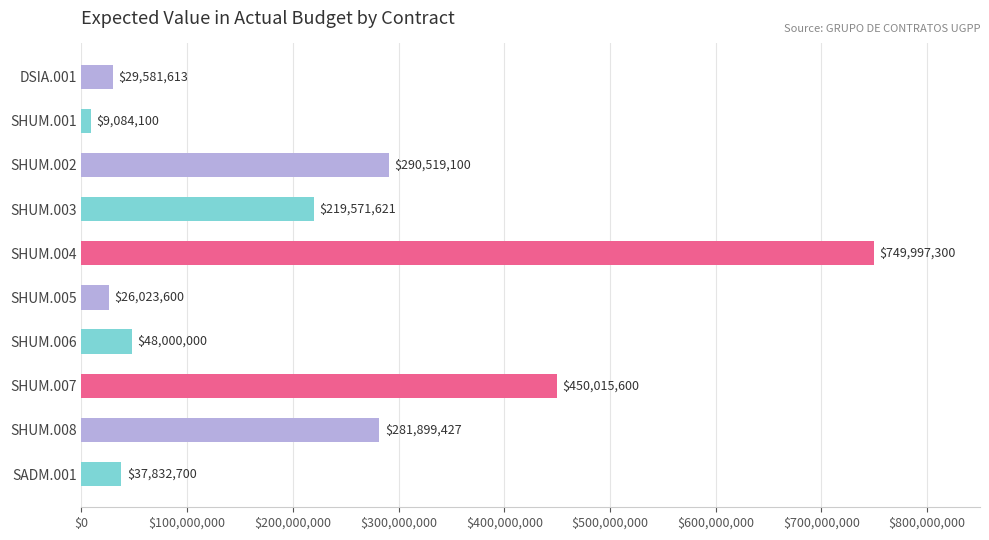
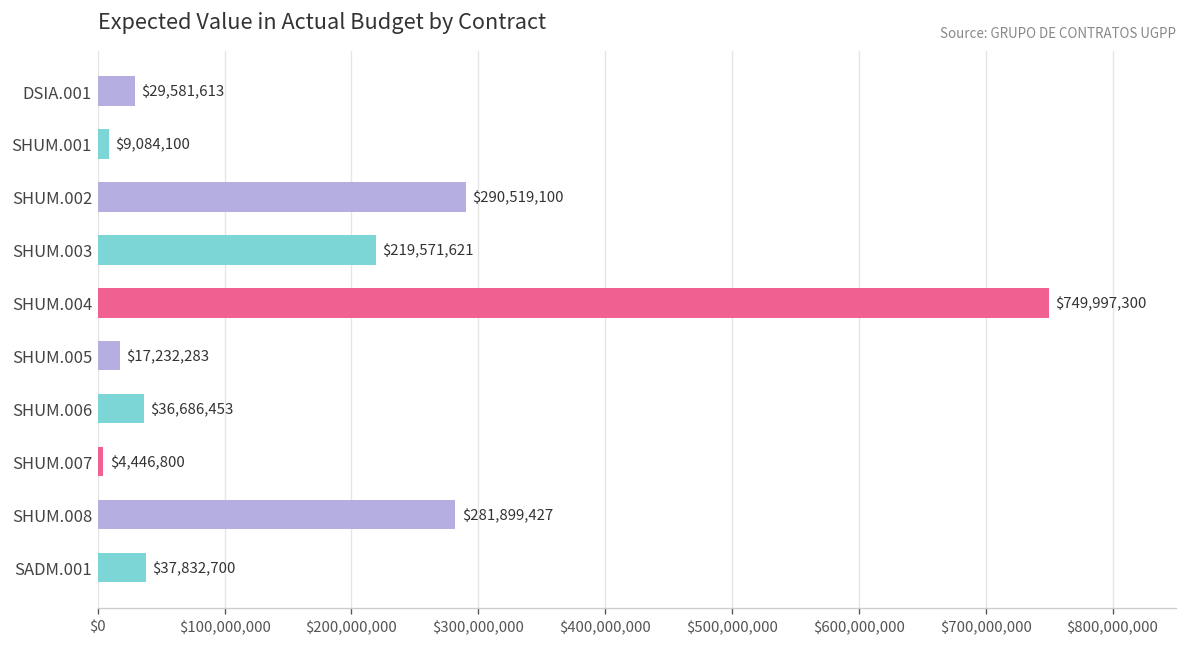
SHUM.005: $26,023,600 -> $17,232,283
SHUM.006: $48,000,000 -> $36,686,453
SHUM.007: $450,015,600 -> $4,446,800
